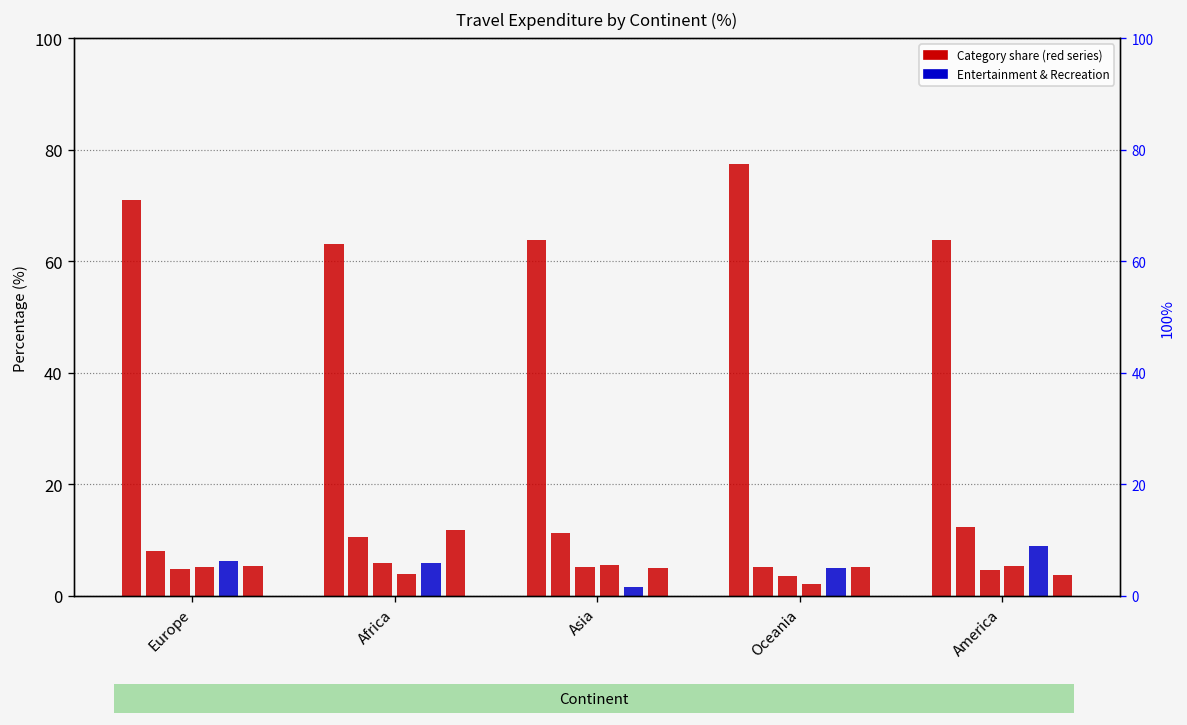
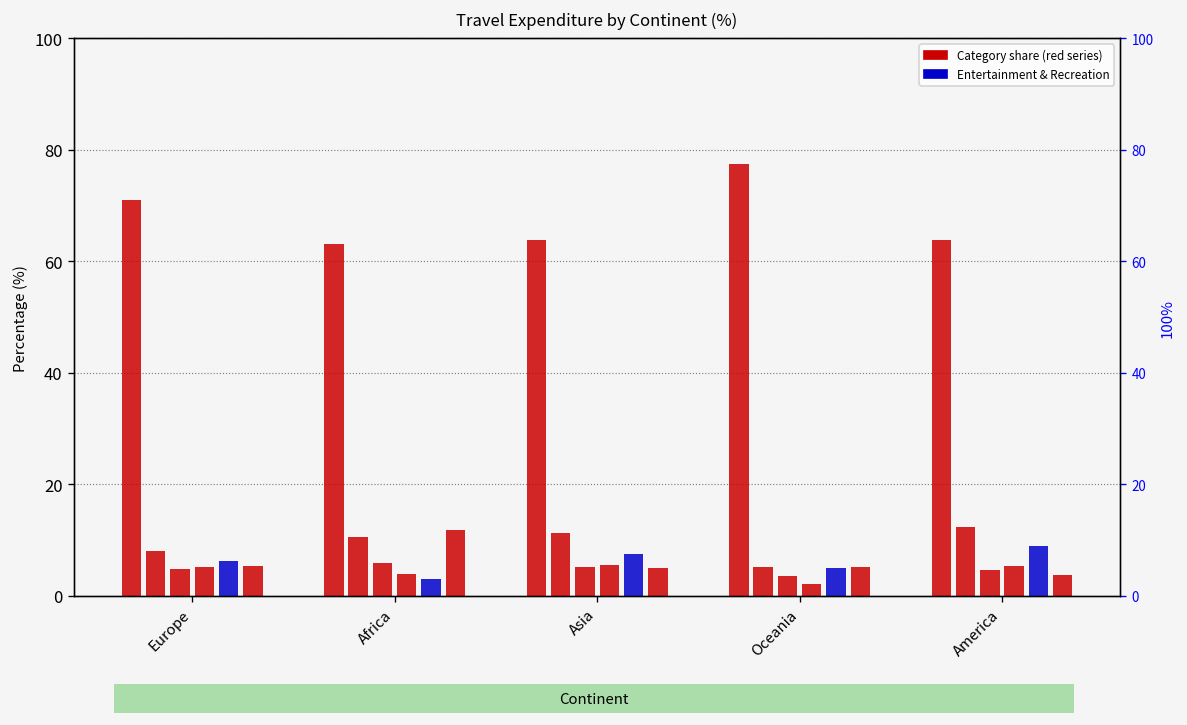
Entertainment & Recreation, Africa: 6 -> 3
Entertainment & Recreation, Asia: 2 -> 8
